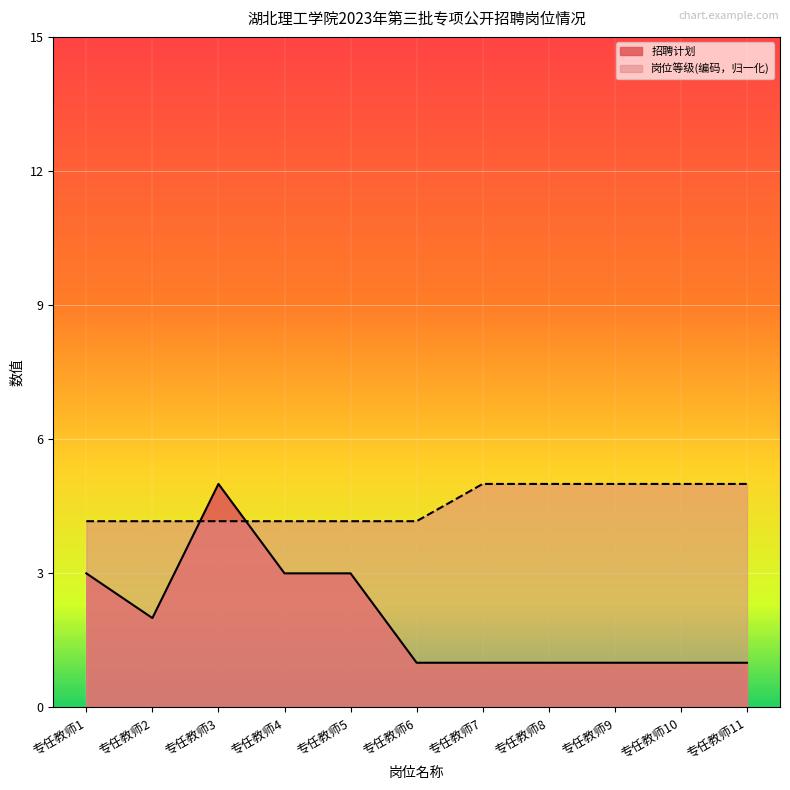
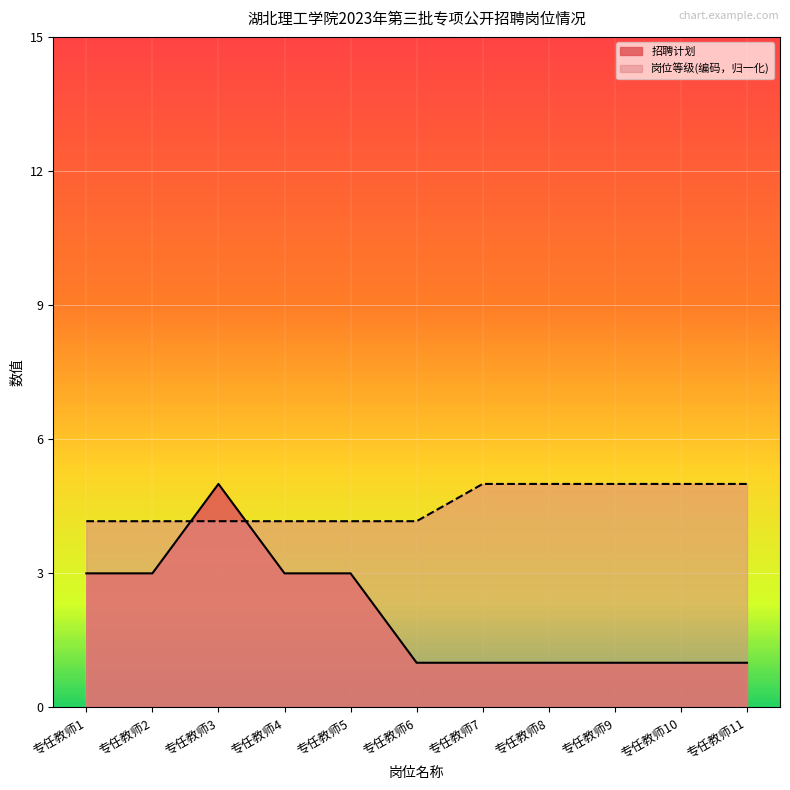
招聘计划, 专任教师2: 2 -> 3
